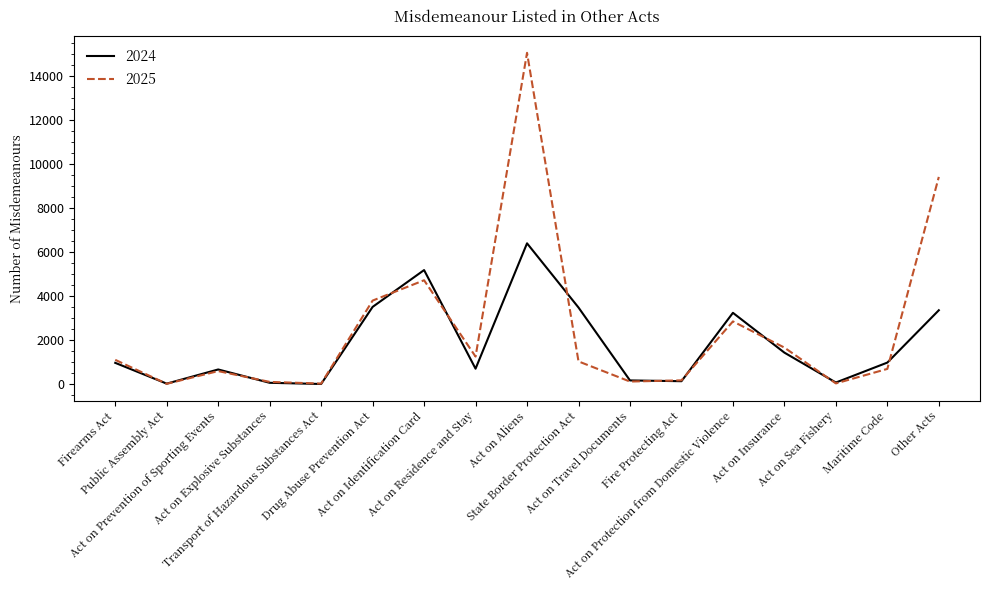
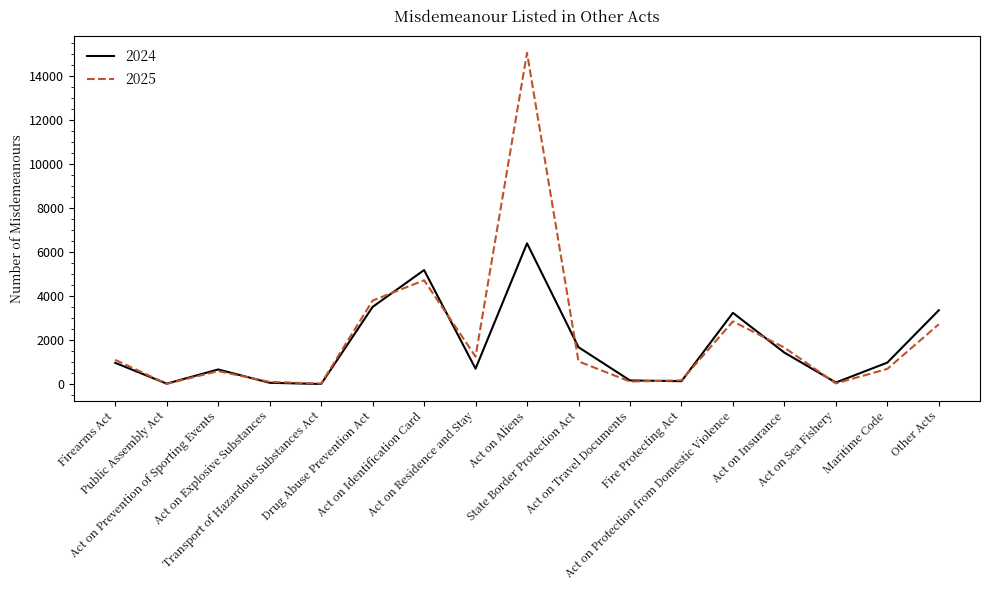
2024, State Border Protection Act: 3500 -> 1700
2025, Other Acts: 9400 -> 2700
